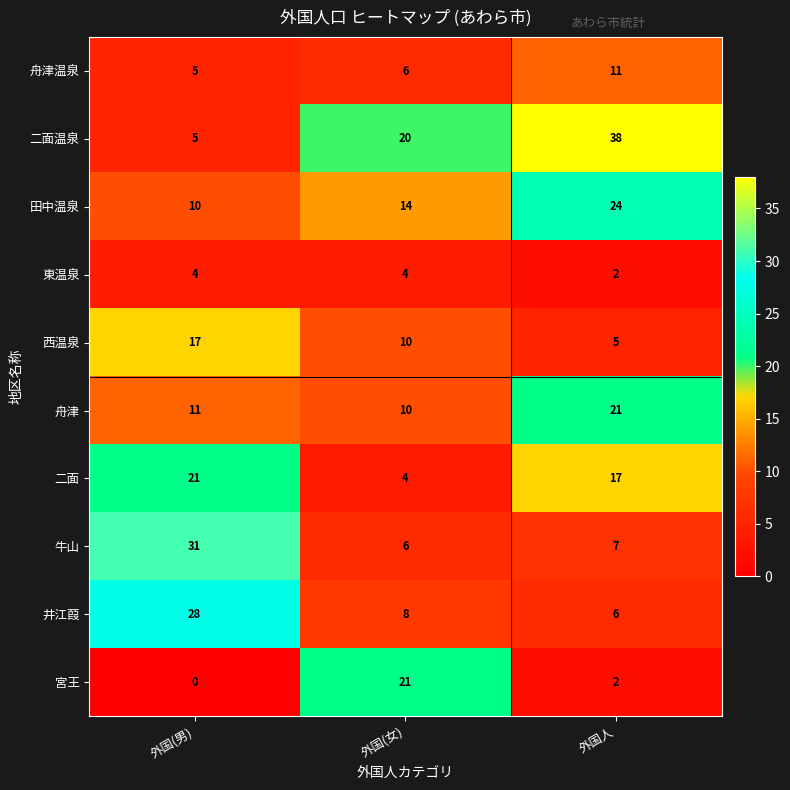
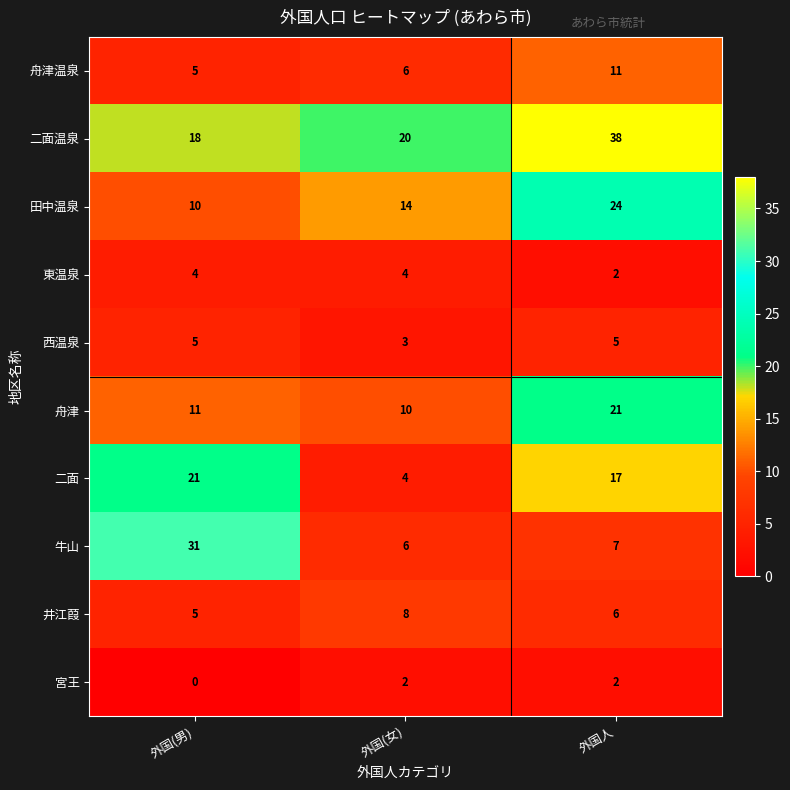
二面温泉, 外国(男): 5 -> 18
西温泉, 外国(男): 17 -> 5
西温泉, 外国(女): 10 -> 3
井江葭, 外国(男): 28 -> 5
宮王, 外国(女): 21 -> 2
